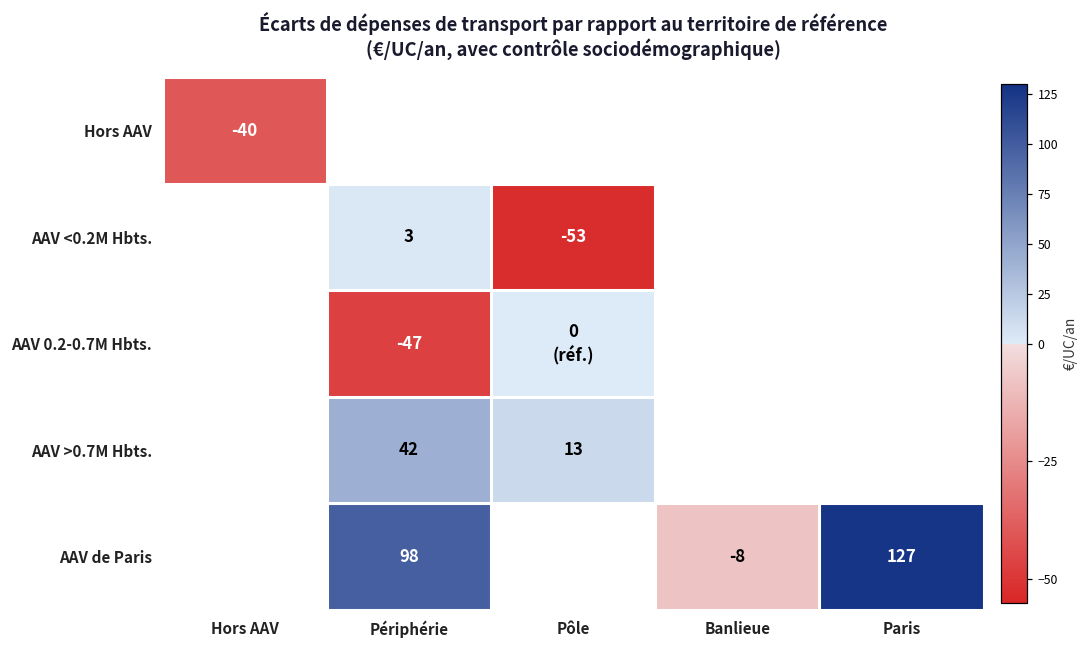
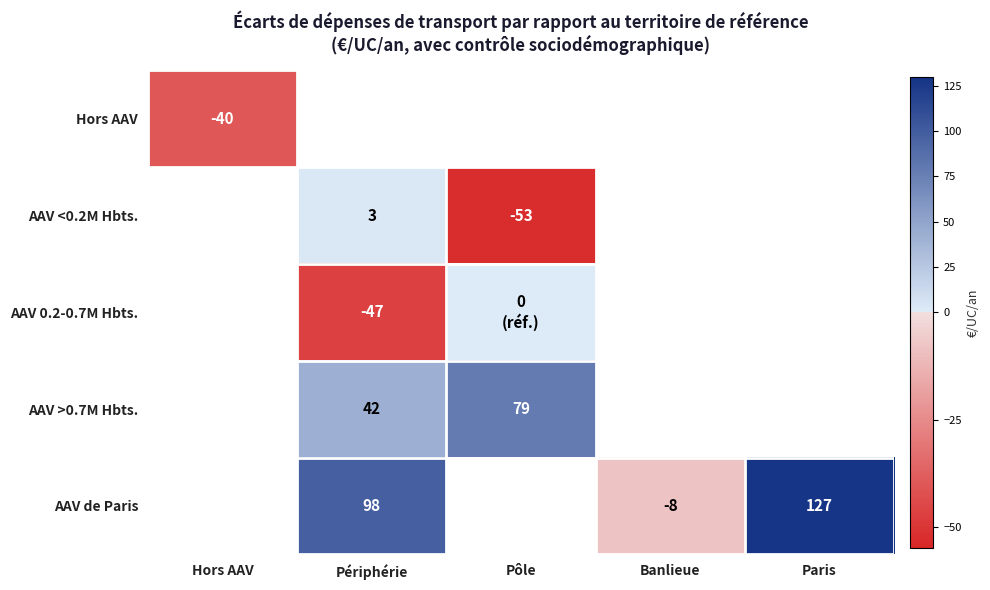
AAV >0.7M Hbts., Pôle: 13 -> 79
